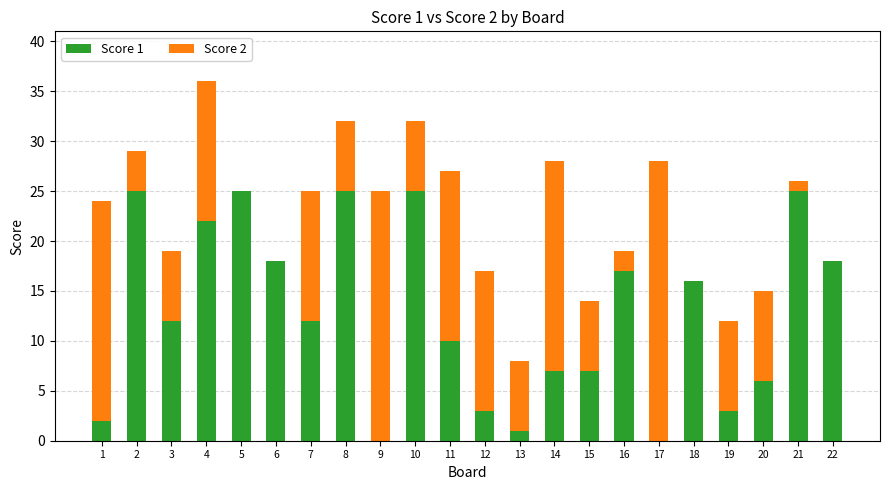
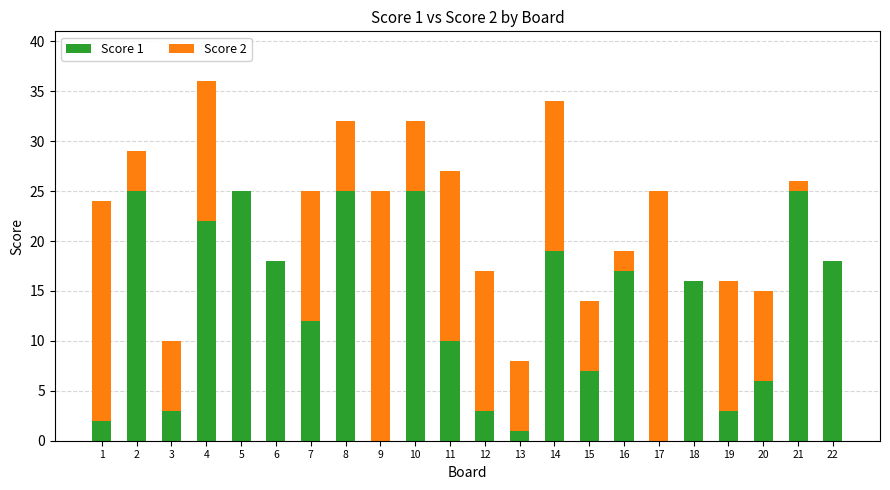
Score 1, 3: 12 -> 3
Score 1, 14: 7 -> 19
Score 2, 14: 21 -> 15
Score 2, 17: 28 -> 25
Score 2, 19: 9 -> 13
